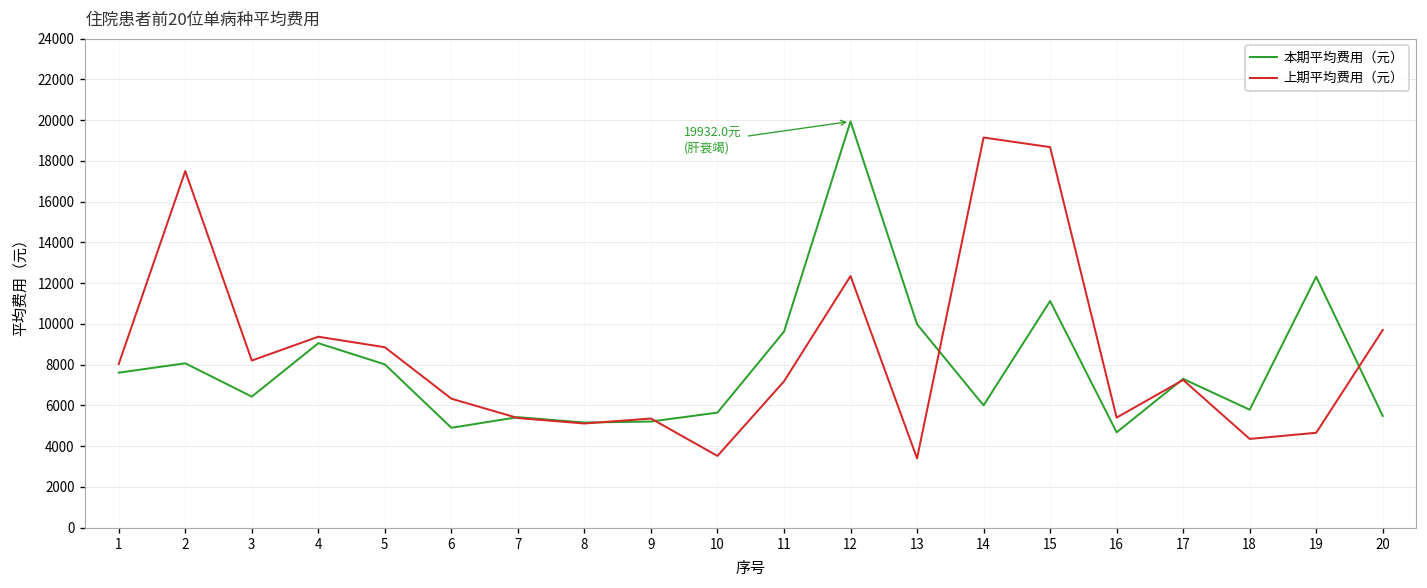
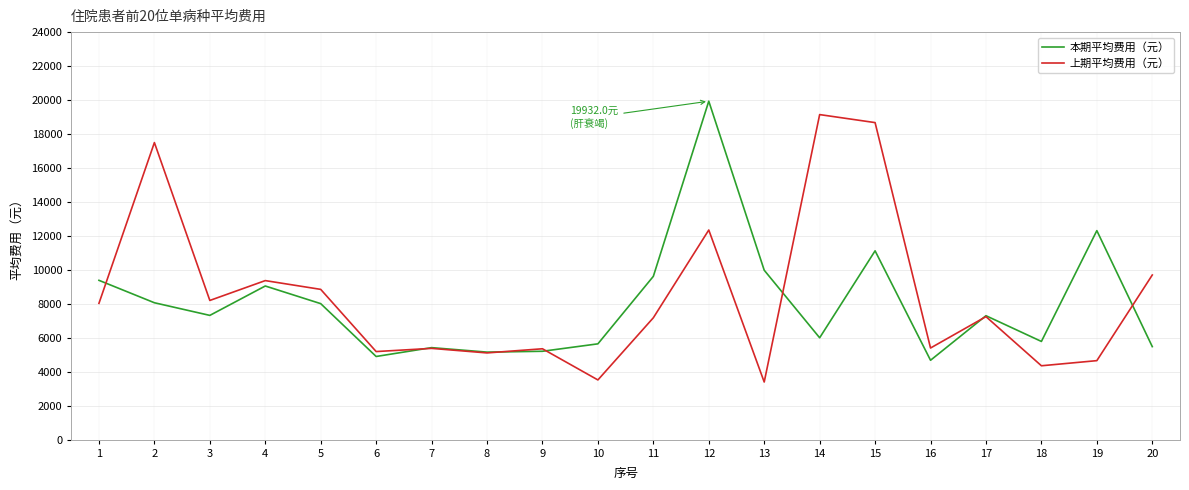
本期平均费用（元）, 1: 7600 -> 9400
本期平均费用（元）, 3: 6400 -> 7300
上期平均费用（元）, 6: 6300 -> 5200
